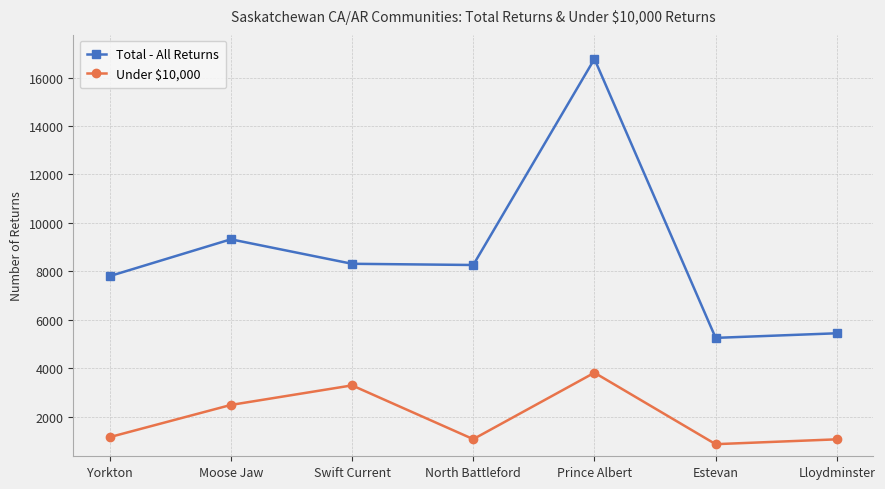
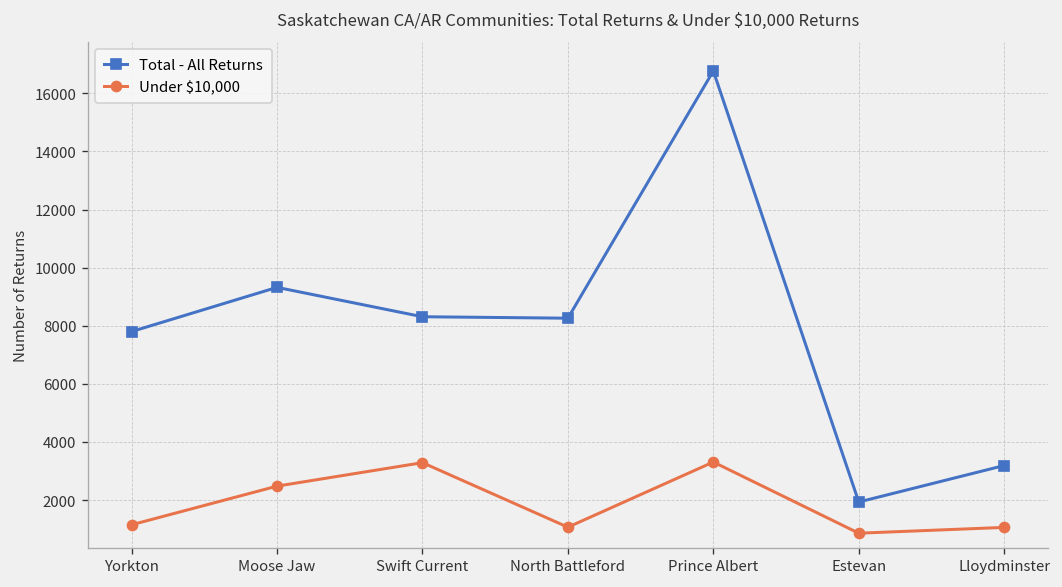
Under $10,000, Prince Albert: 3800 -> 3300
Total - All Returns, Estevan: 5300 -> 1900
Total - All Returns, Lloydminster: 5400 -> 3200
